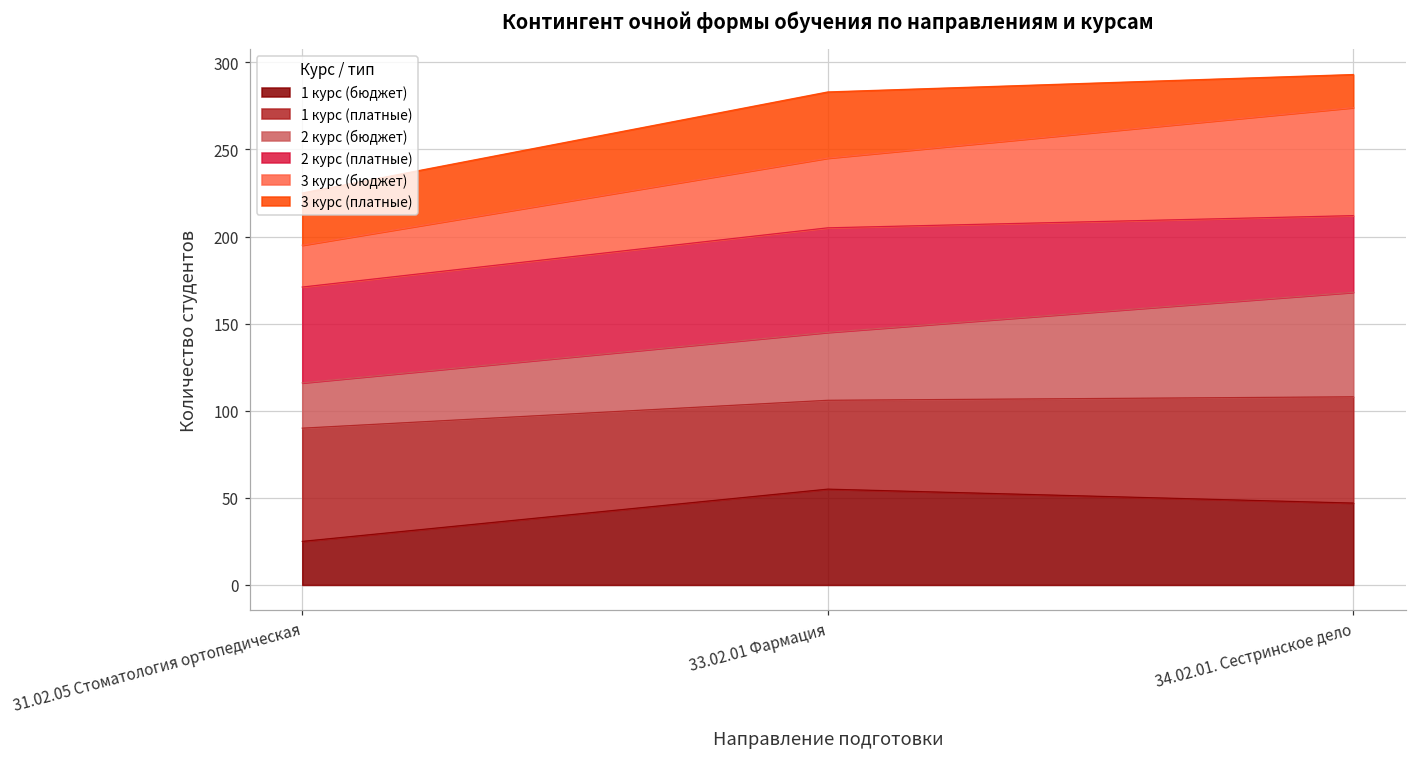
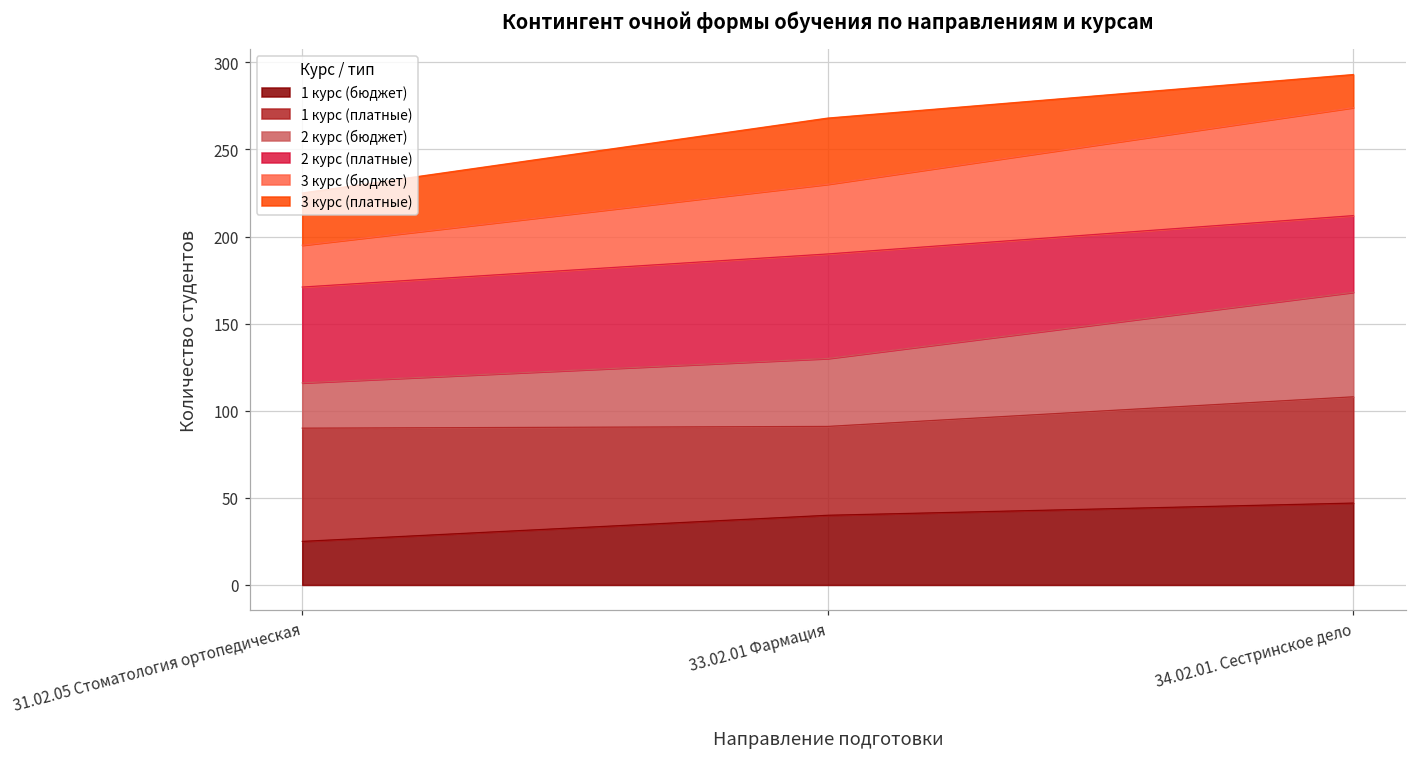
1 курс (бюджет), 33.02.01 Фармация: 55 -> 40
